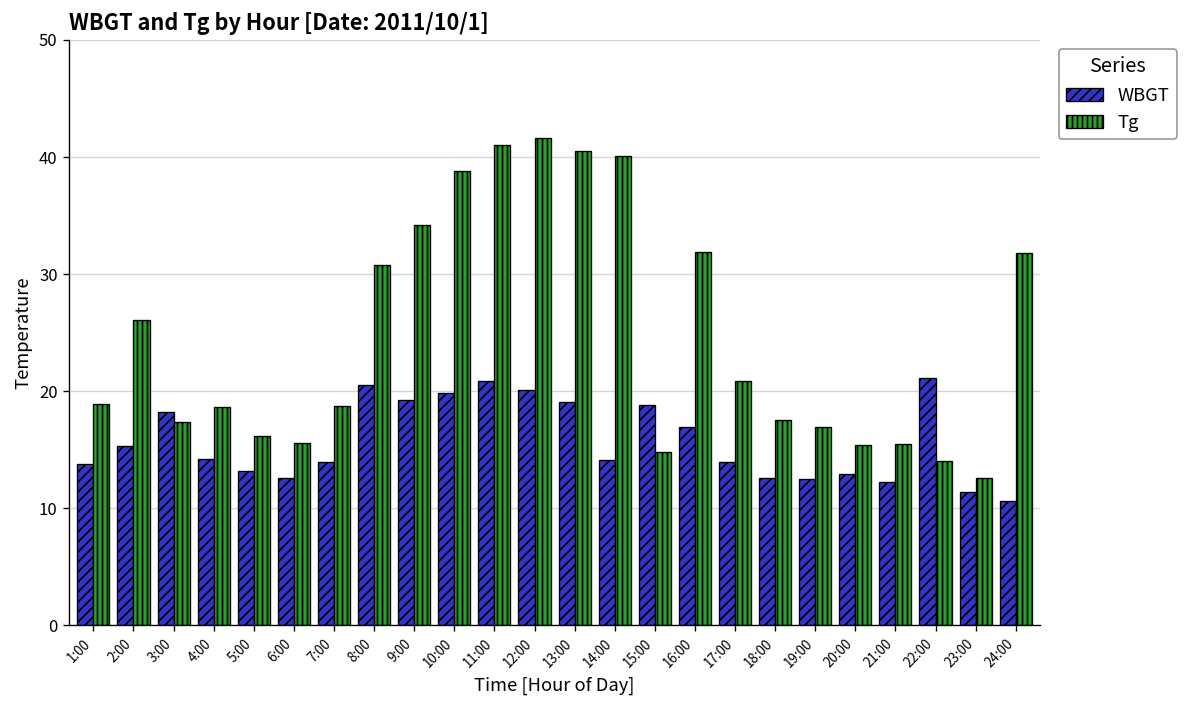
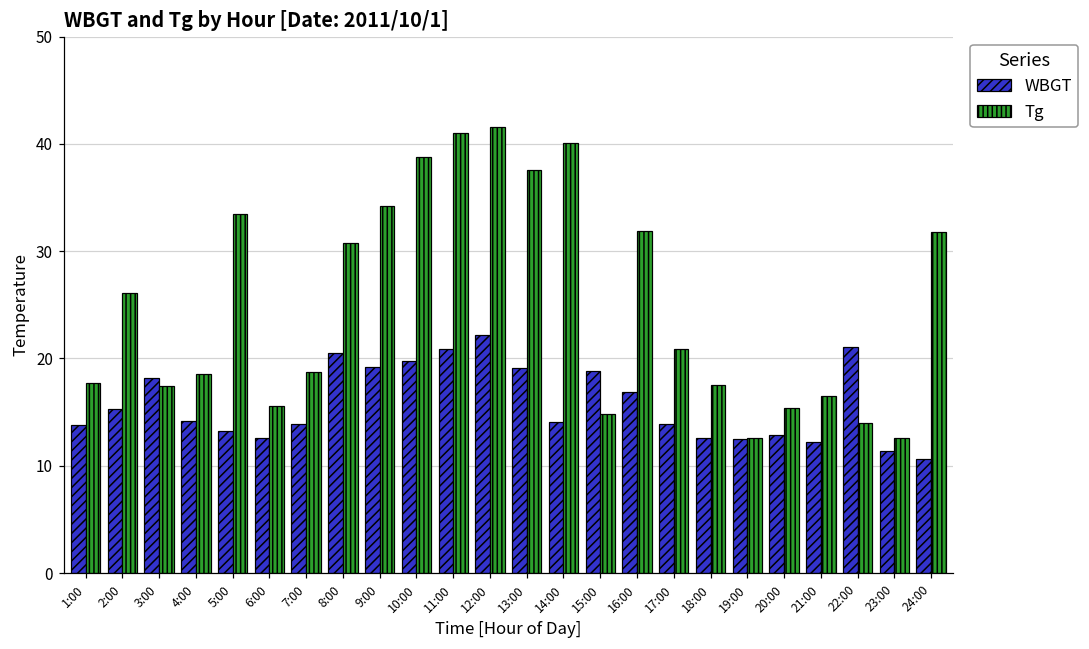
Tg, 1:00: 19 -> 18
Tg, 5:00: 16 -> 34
WBGT, 12:00: 20 -> 22
Tg, 13:00: 41 -> 38
Tg, 19:00: 17 -> 13
Tg, 21:00: 16 -> 17
